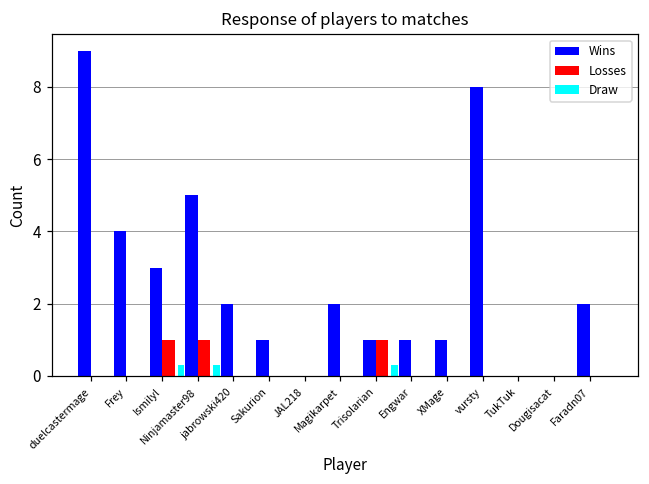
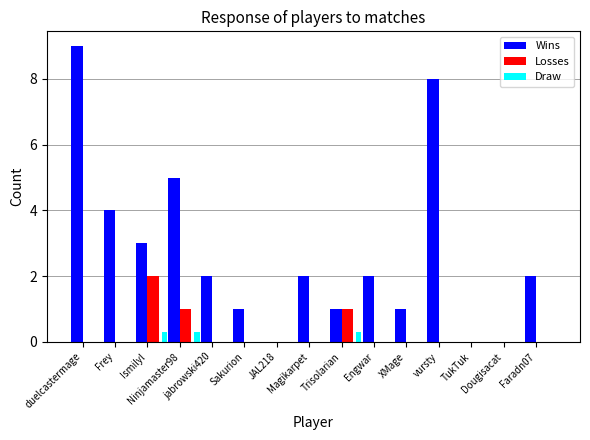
Losses, Ismilyl: 1 -> 2
Wins, Engwar: 1 -> 2
